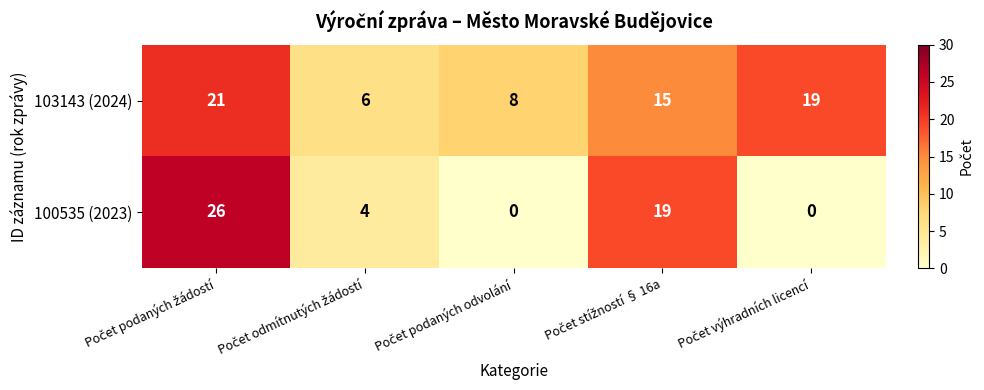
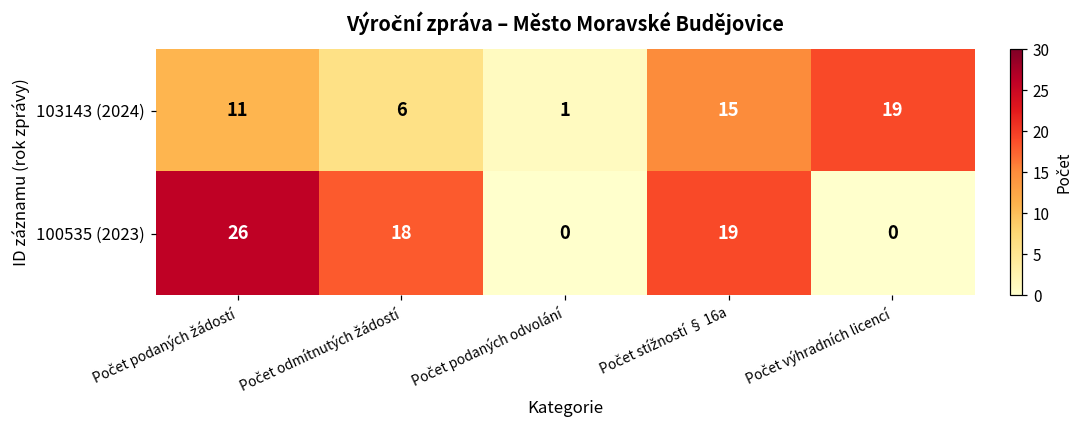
103143 (2024), Počet podaných žádostí: 21 -> 11
103143 (2024), Počet podaných odvolání: 8 -> 1
100535 (2023), Počet odmítnutých žádostí: 4 -> 18
